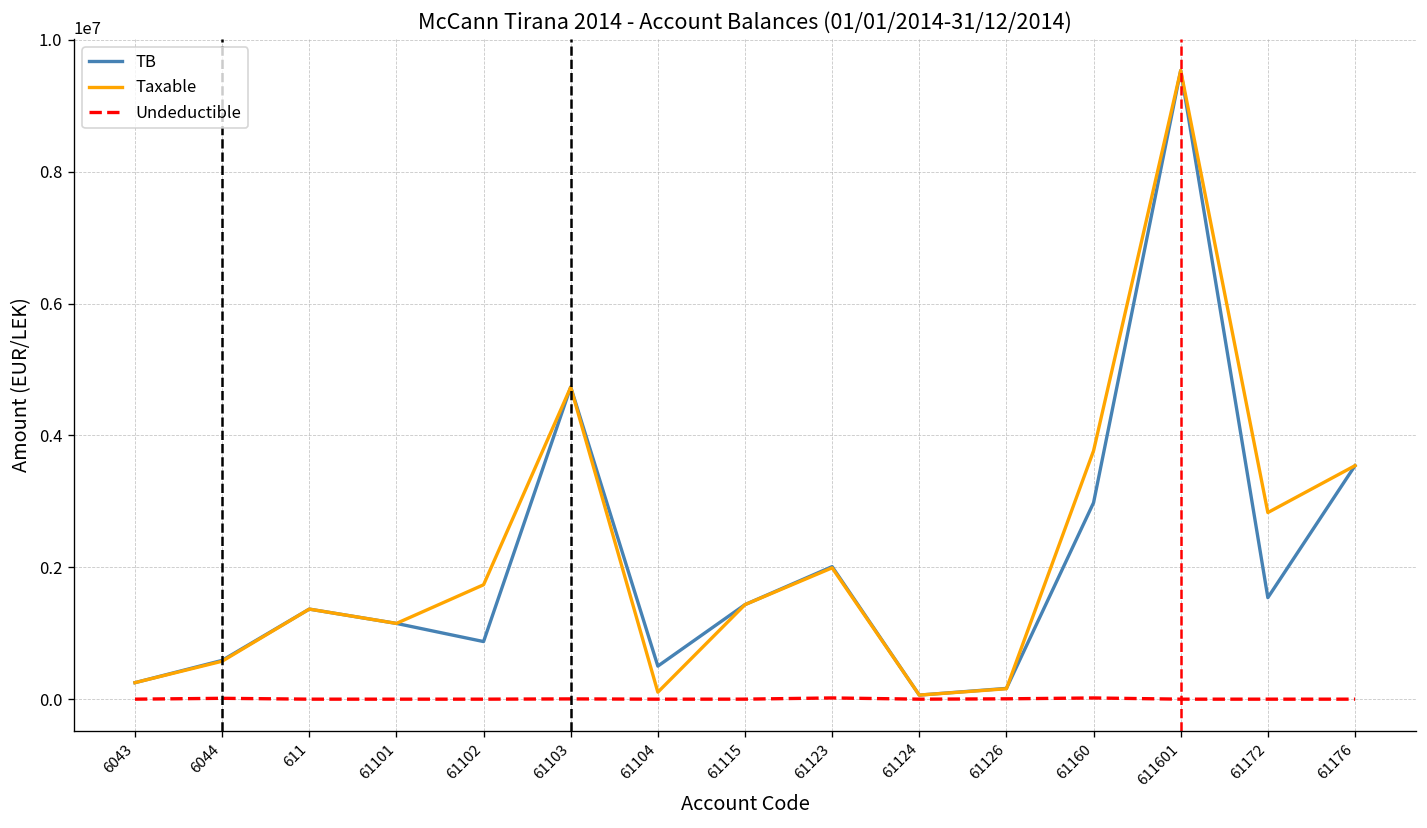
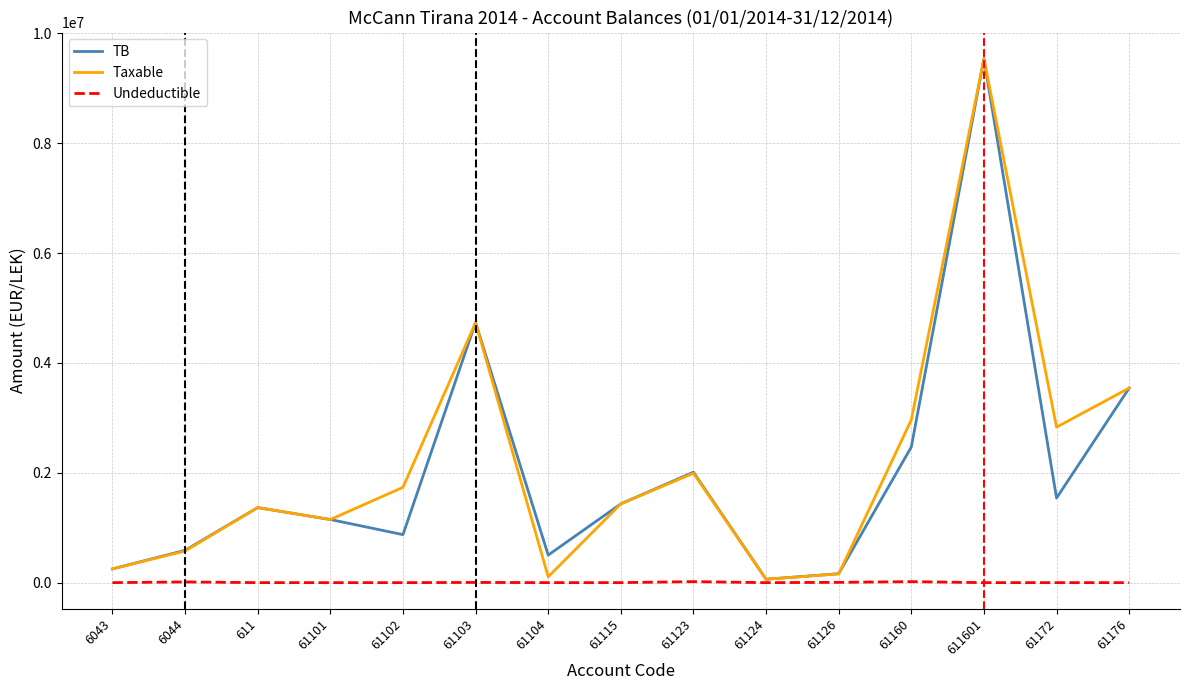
TB, 61160: 3000000 -> 2500000
Taxable, 61160: 3800000 -> 3000000
